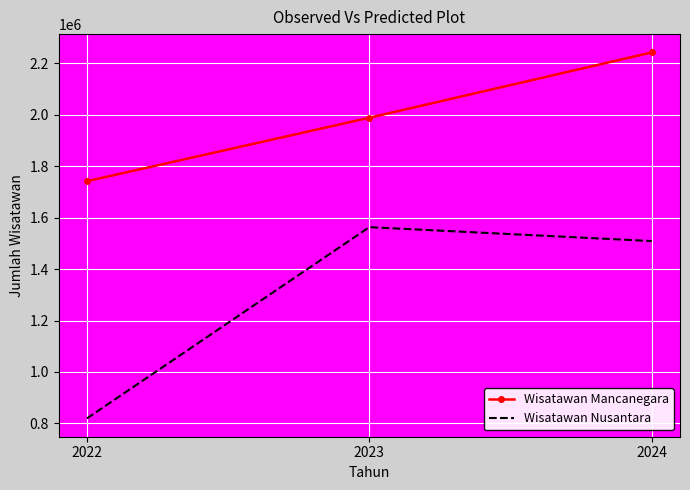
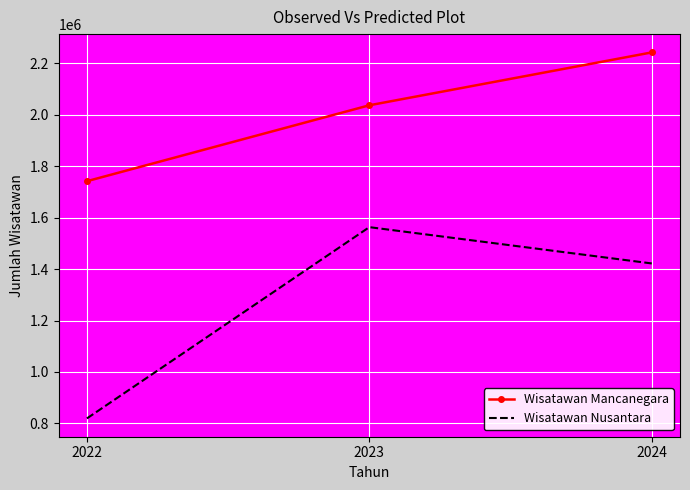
Wisatawan Mancanegara, 2023: 1990000 -> 2040000
Wisatawan Nusantara, 2024: 1510000 -> 1420000
